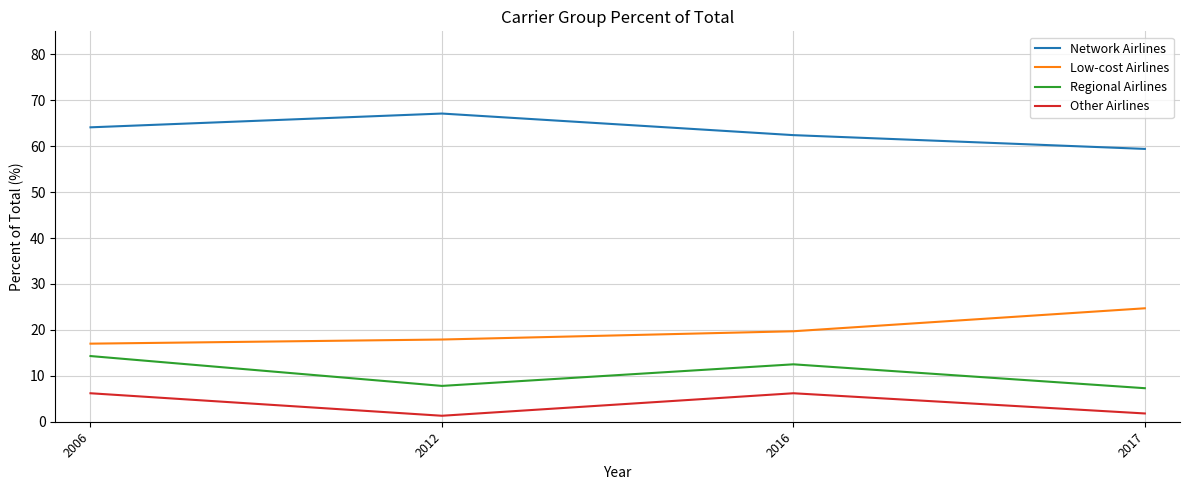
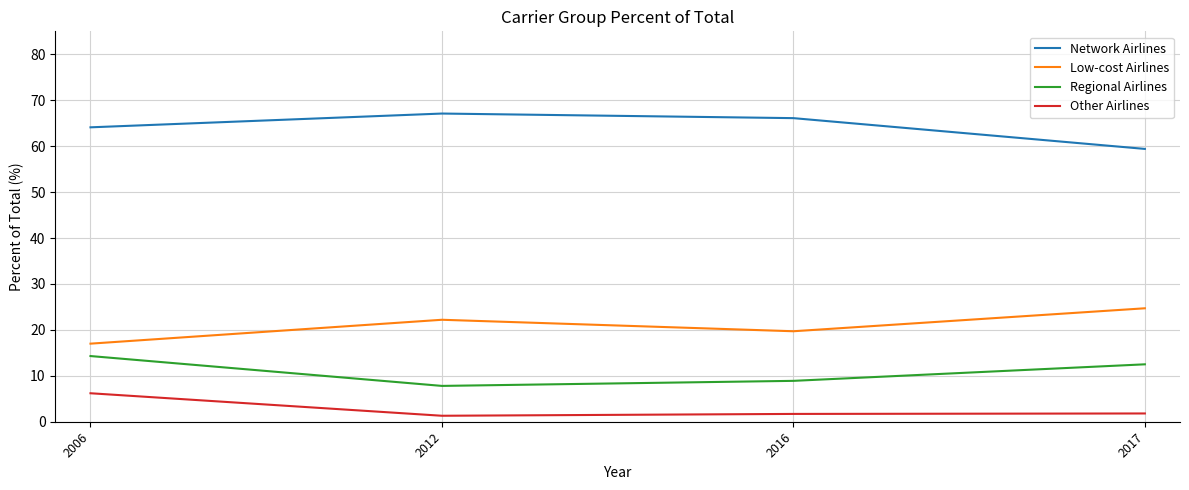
Low-cost Airlines, 2012: 18 -> 22
Network Airlines, 2016: 62 -> 66
Regional Airlines, 2016: 13 -> 9
Other Airlines, 2016: 6 -> 2
Regional Airlines, 2017: 7 -> 13
